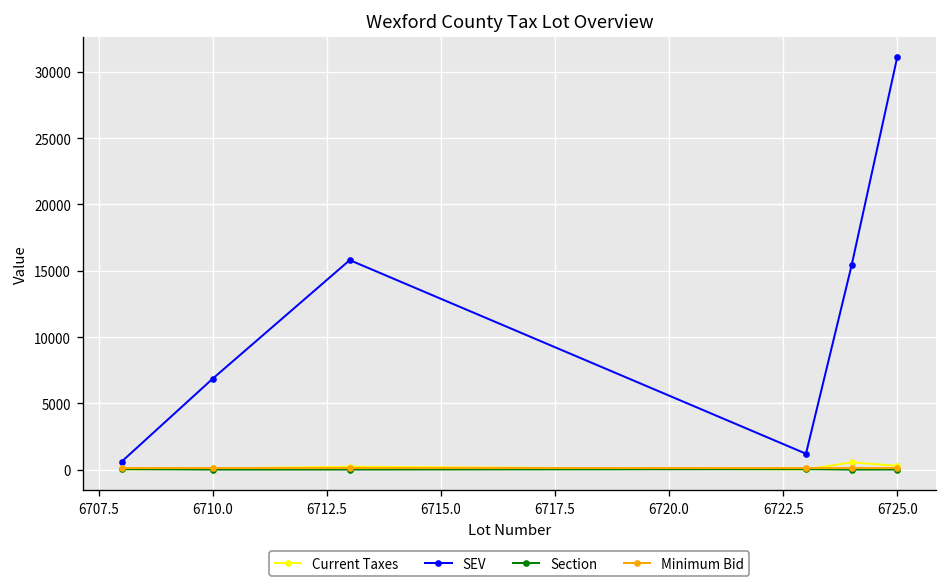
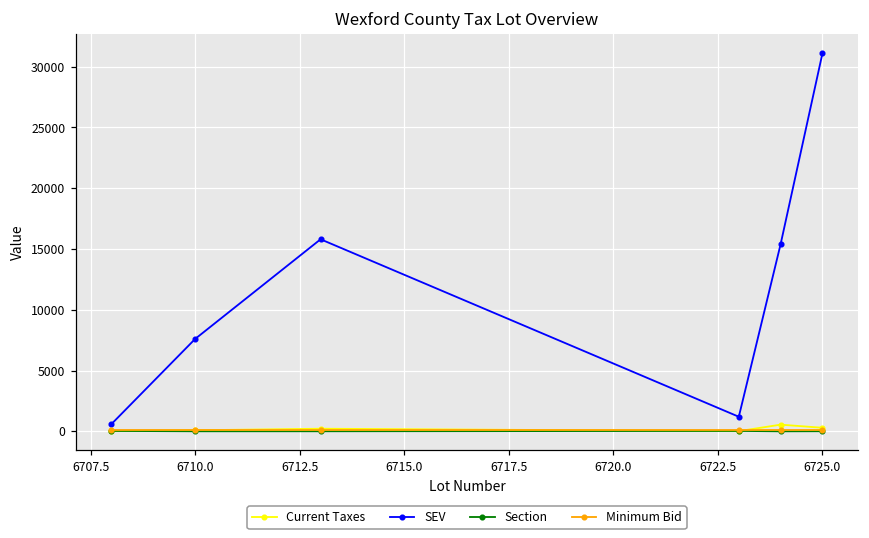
SEV, 6710.0: 6900 -> 7600
